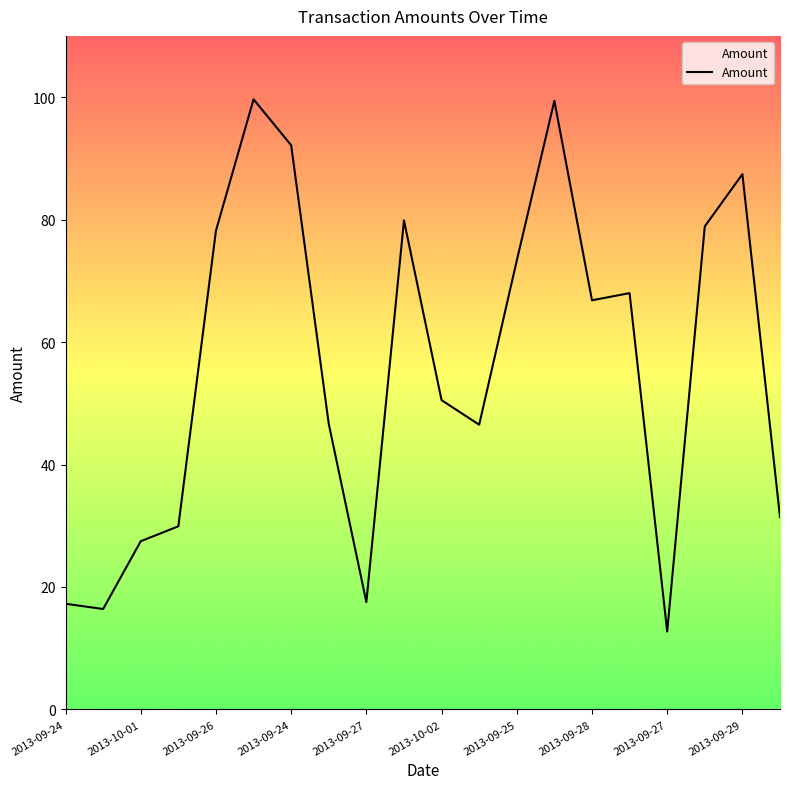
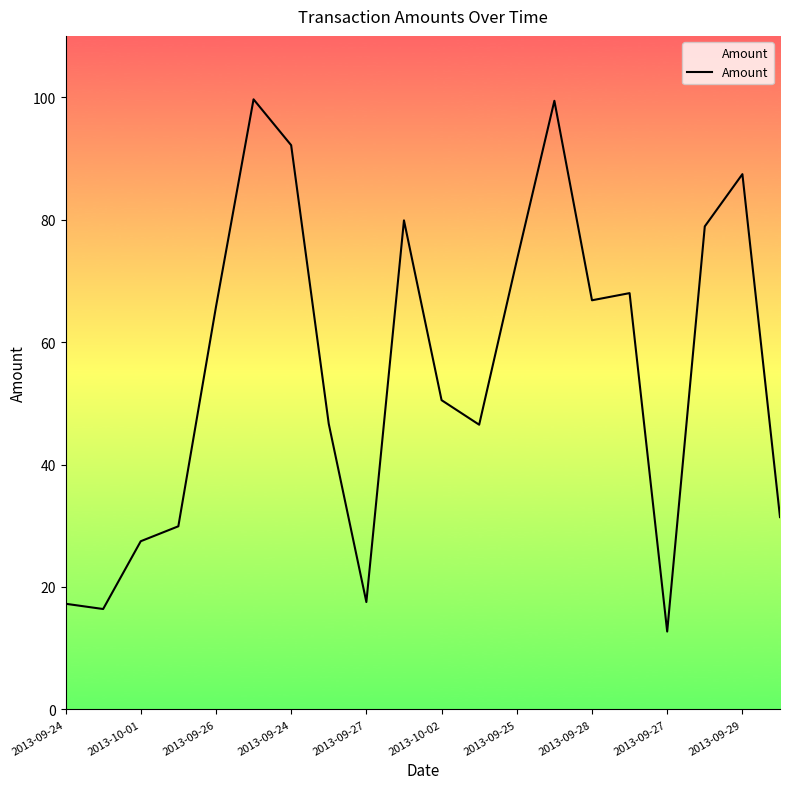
2013-09-26: 78 -> 66
